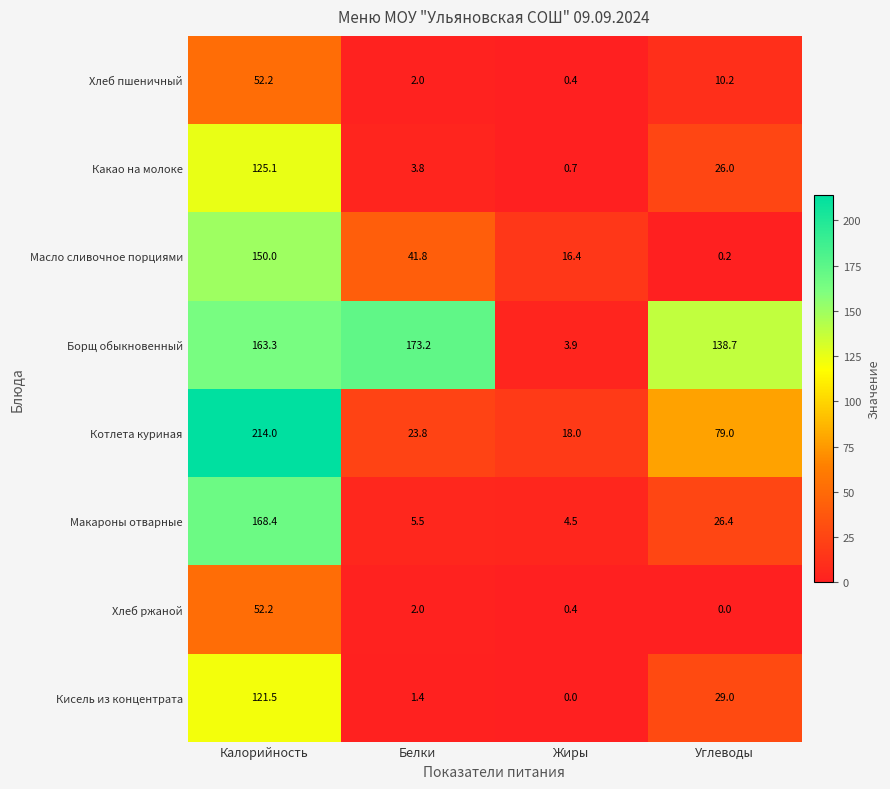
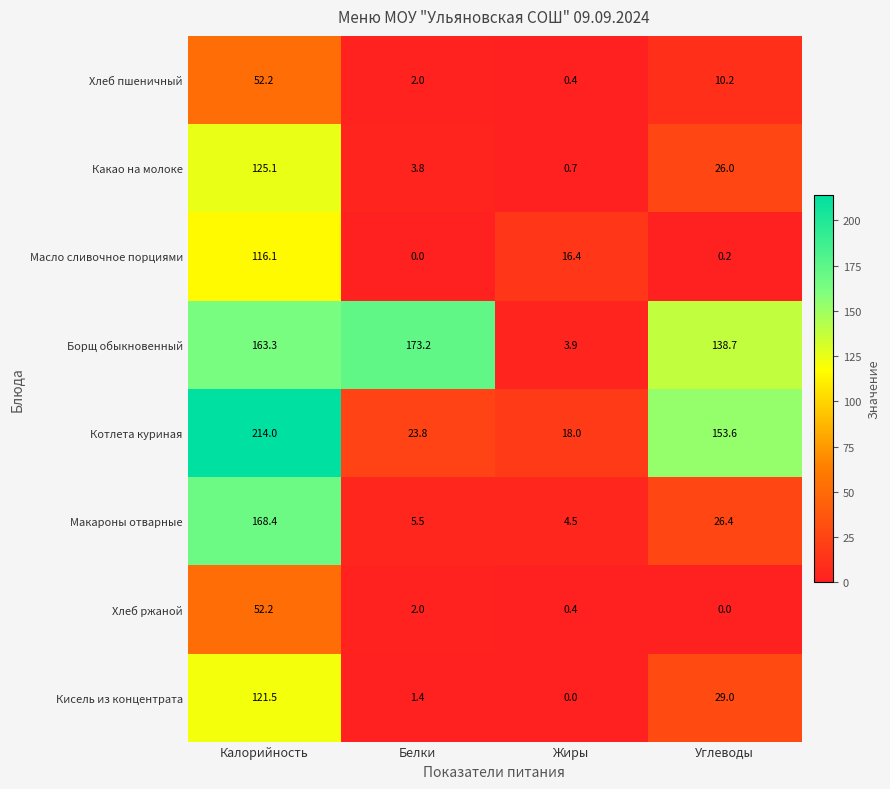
Масло сливочное порциями, Калорийность: 150.0 -> 116.1
Масло сливочное порциями, Белки: 41.8 -> 0.0
Котлета куриная, Углеводы: 79.0 -> 153.6
